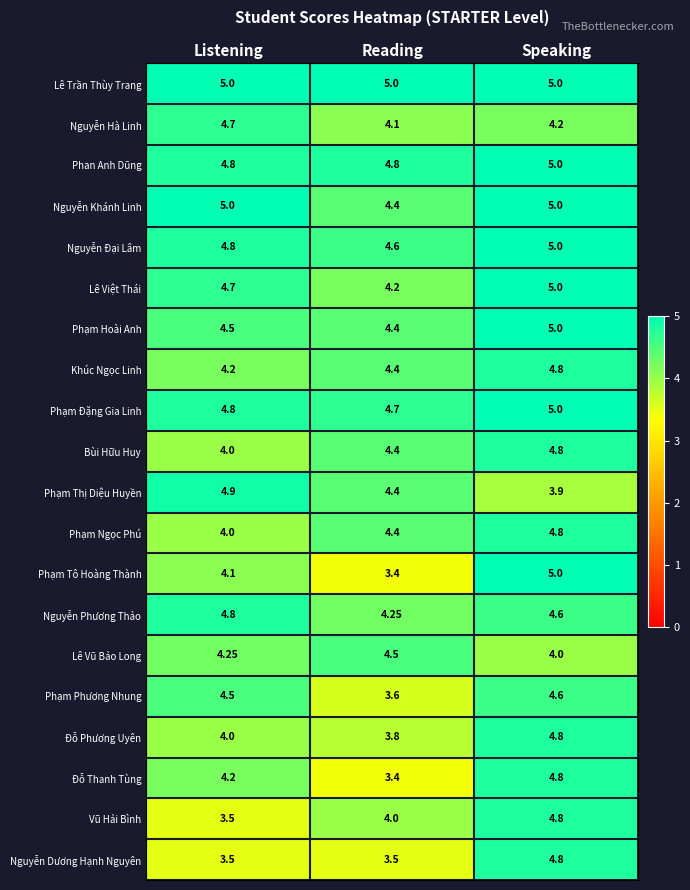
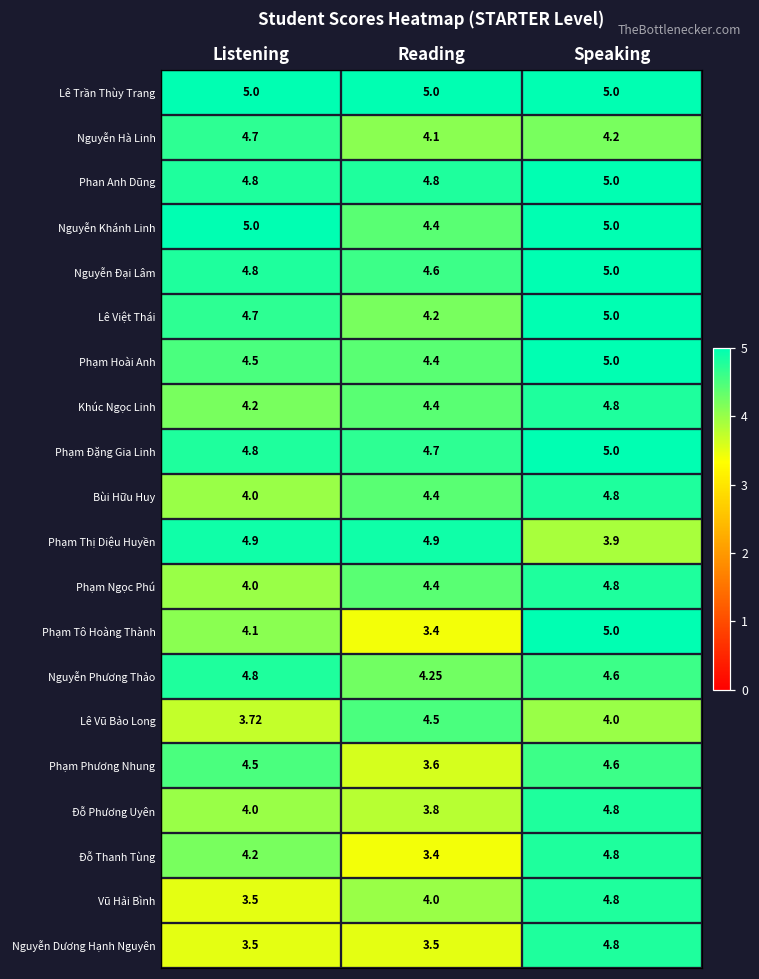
Phạm Thị Diệu Huyền, Reading: 4.4 -> 4.9
Lê Vũ Bảo Long, Listening: 4.25 -> 3.72
